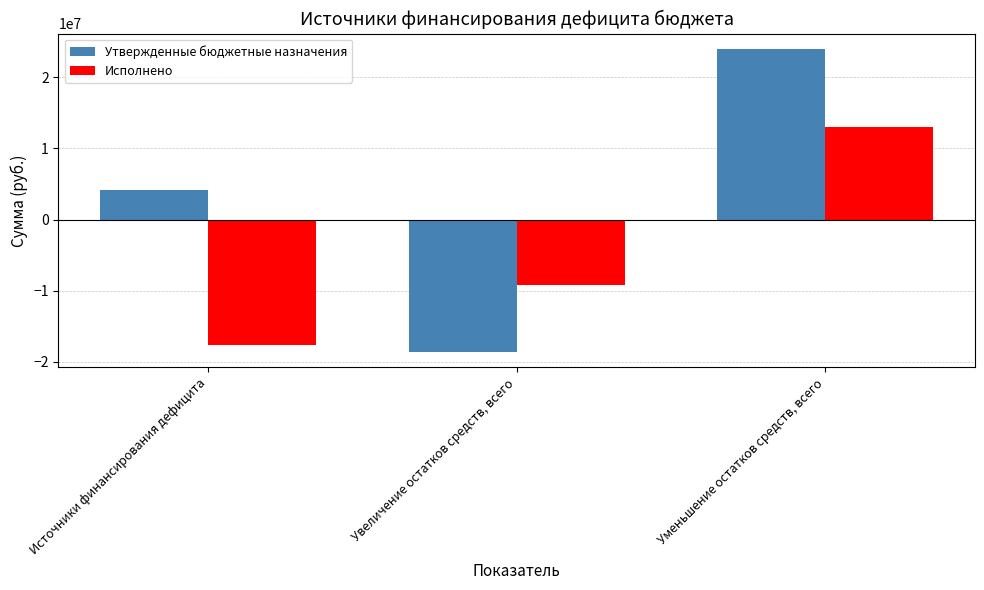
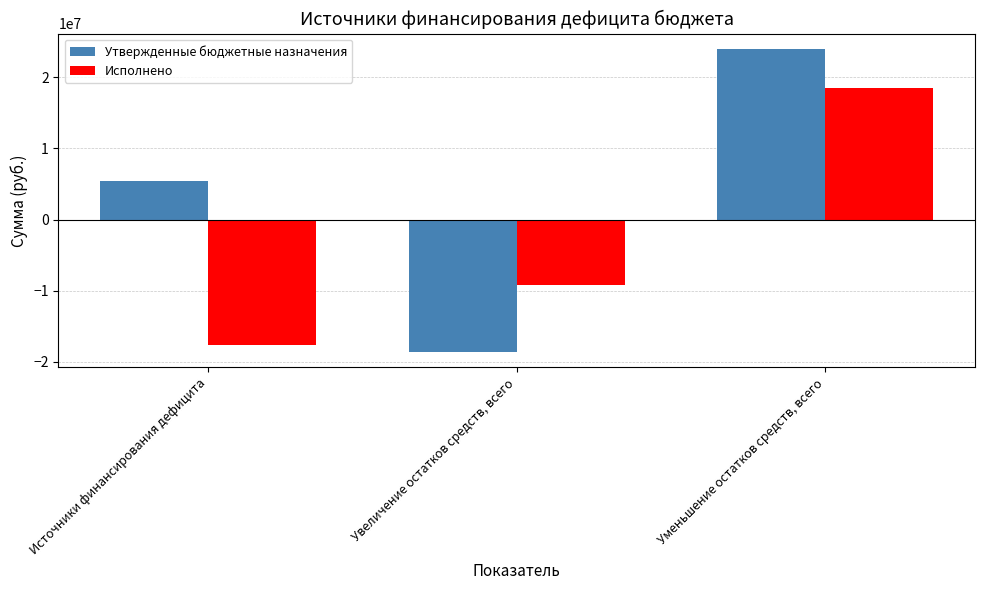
Утвержденные бюджетные назначения, Источники финансирования дефицита: 4000000 -> 5000000
Исполнено, Уменьшение остатков средств, всего: 13000000 -> 19000000
